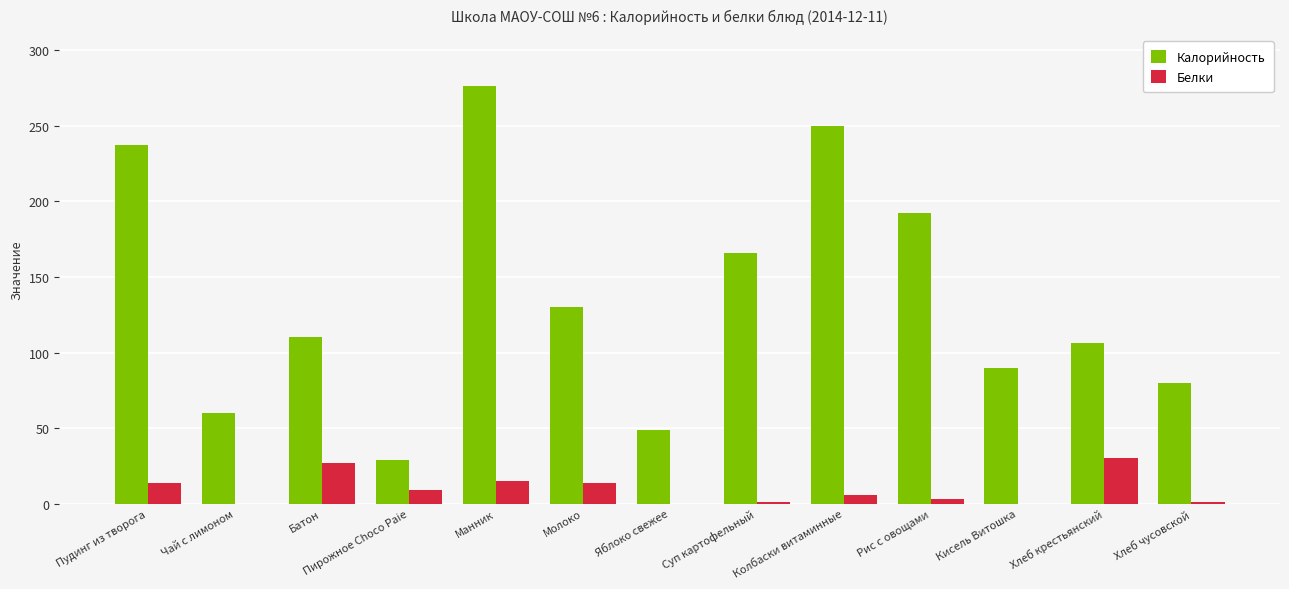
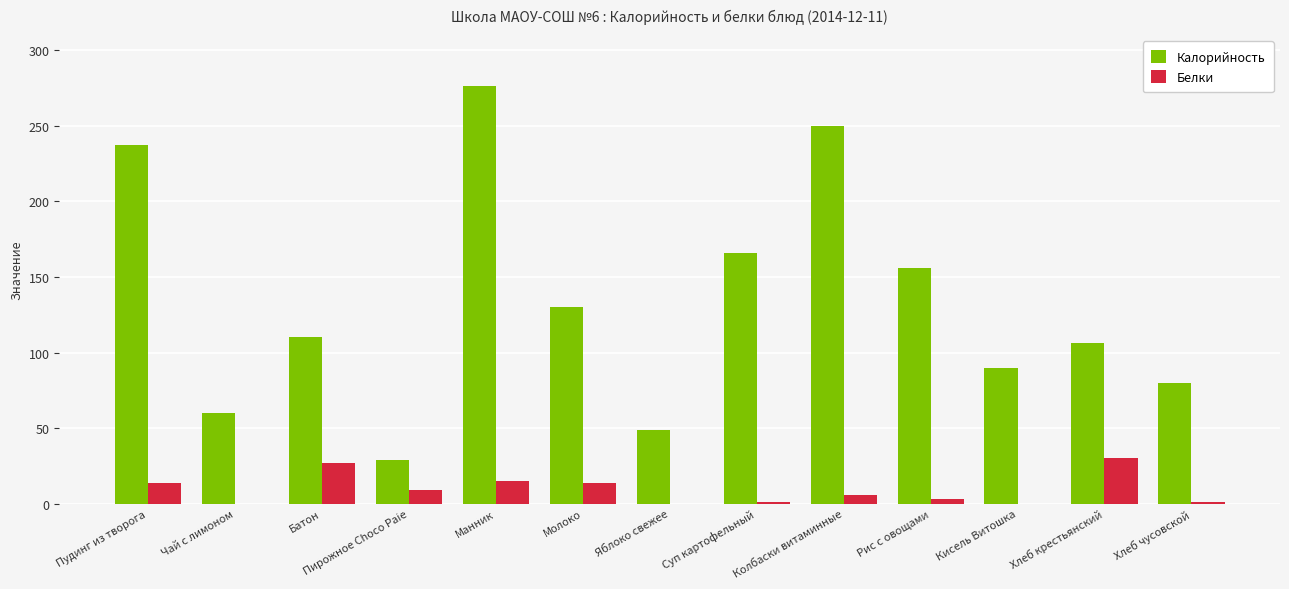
Калорийность, Рис с овощами: 192 -> 156
